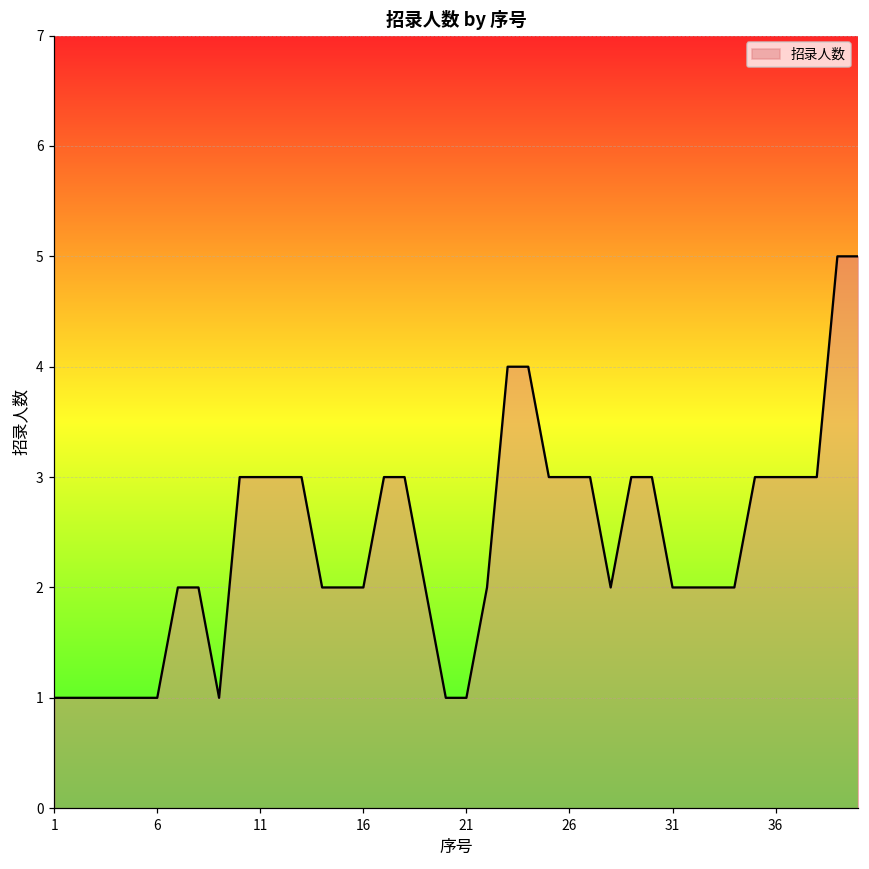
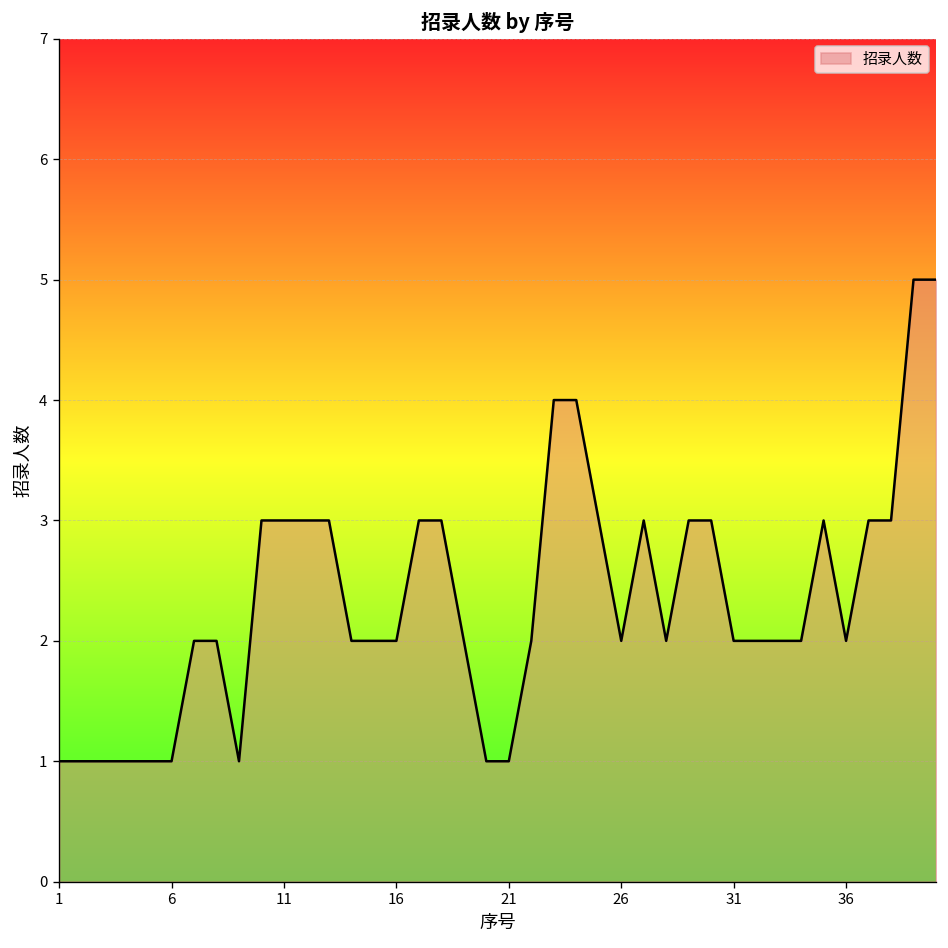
26: 3 -> 2
36: 3 -> 2
